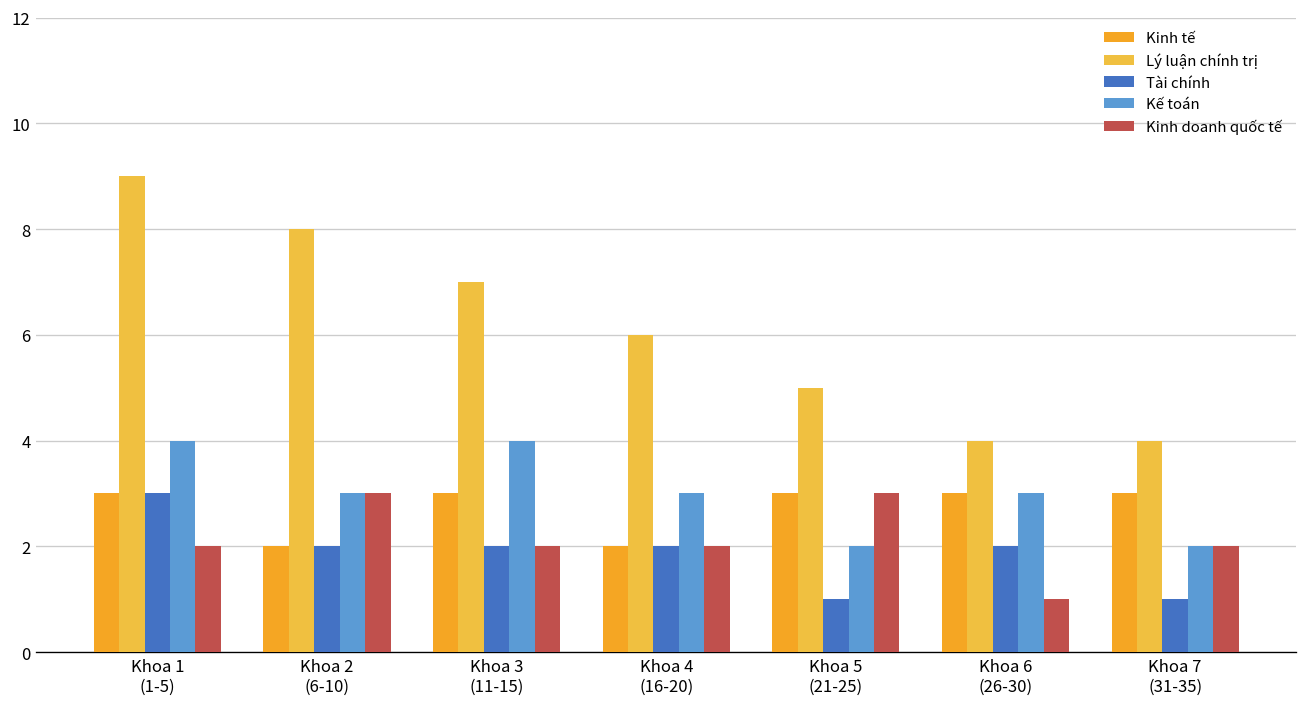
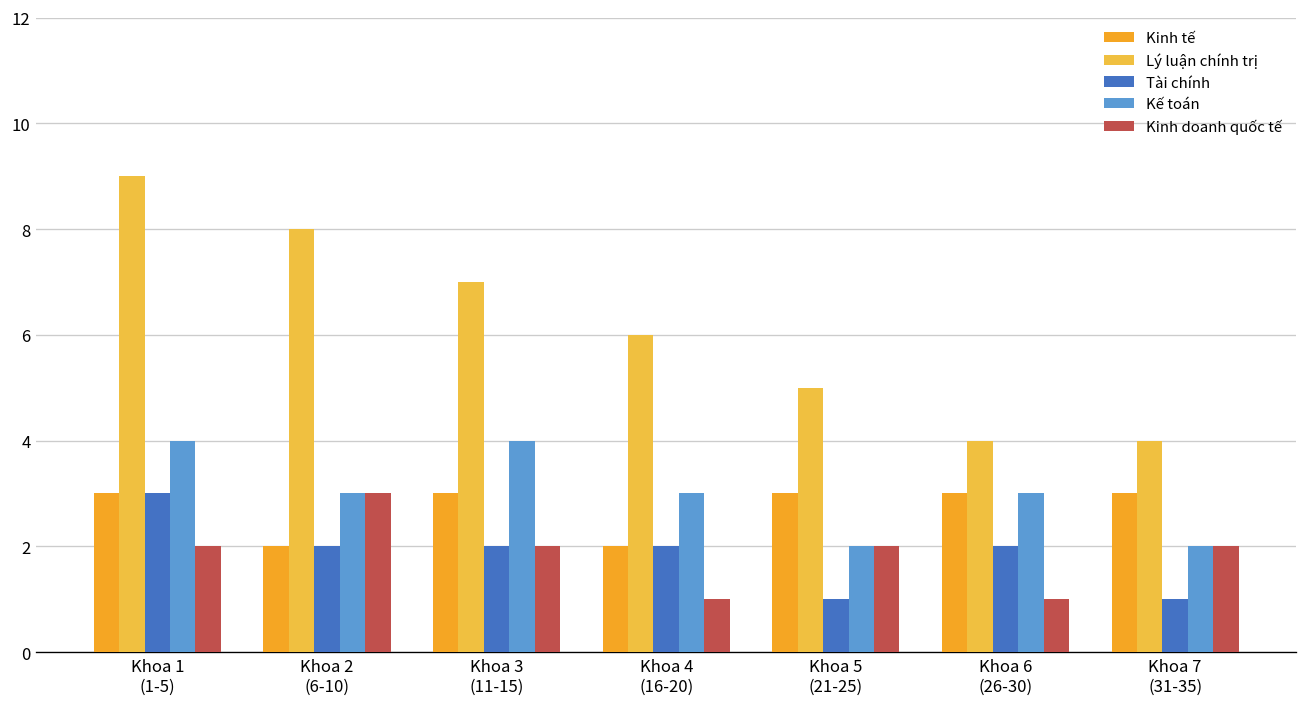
Kinh doanh quốc tế, Khoa 4 (16-20): 2 -> 1
Kinh doanh quốc tế, Khoa 5 (21-25): 3 -> 2
